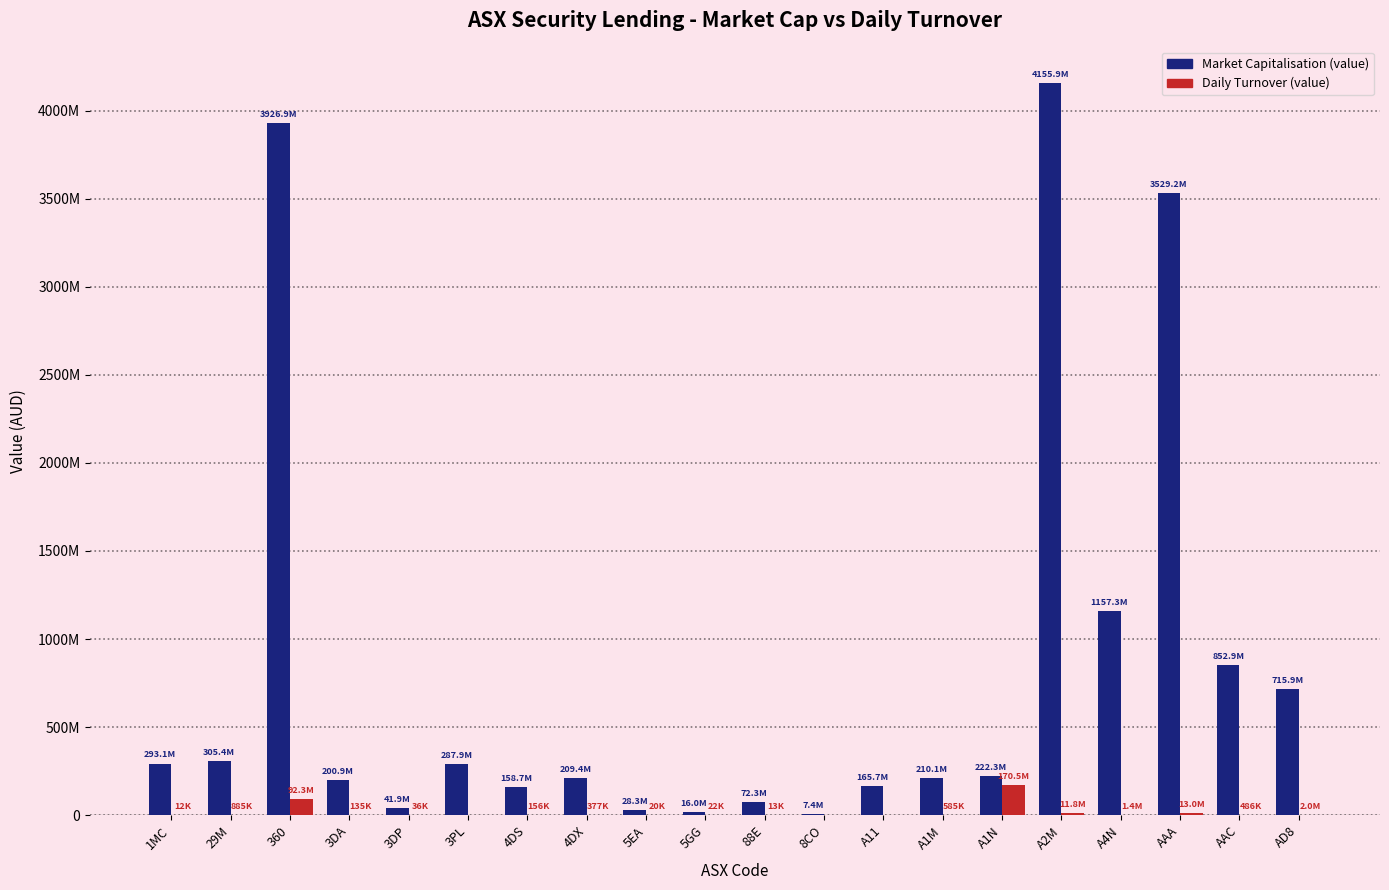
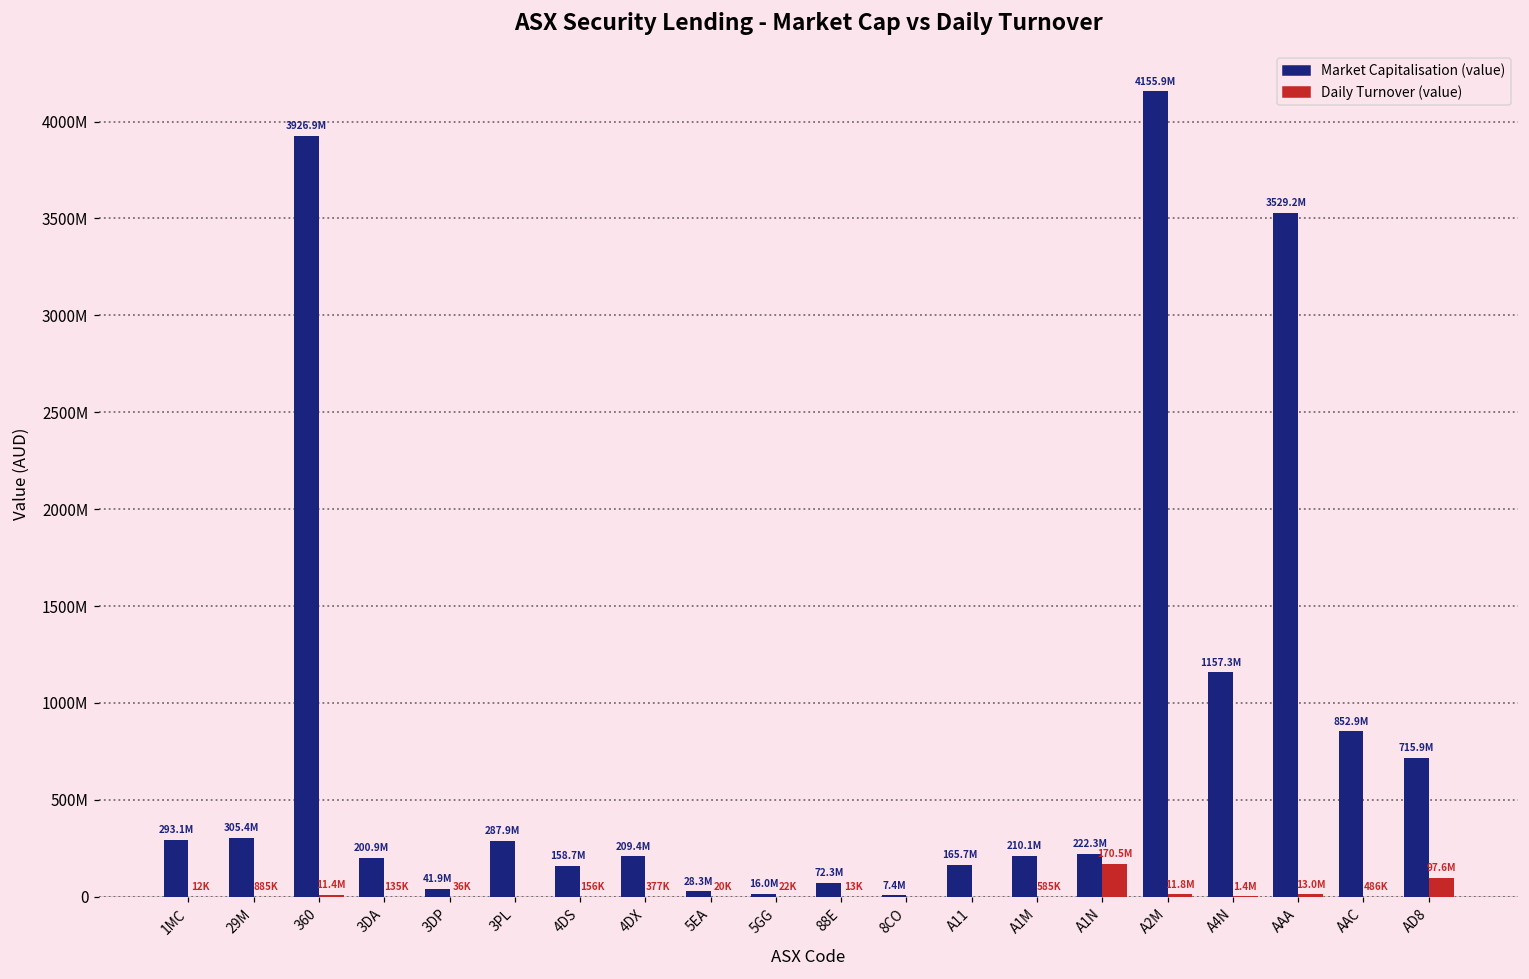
Daily Turnover (value), 360: 92.3M -> 11.4M
Daily Turnover (value), AD8: 2.0M -> 97.6M
